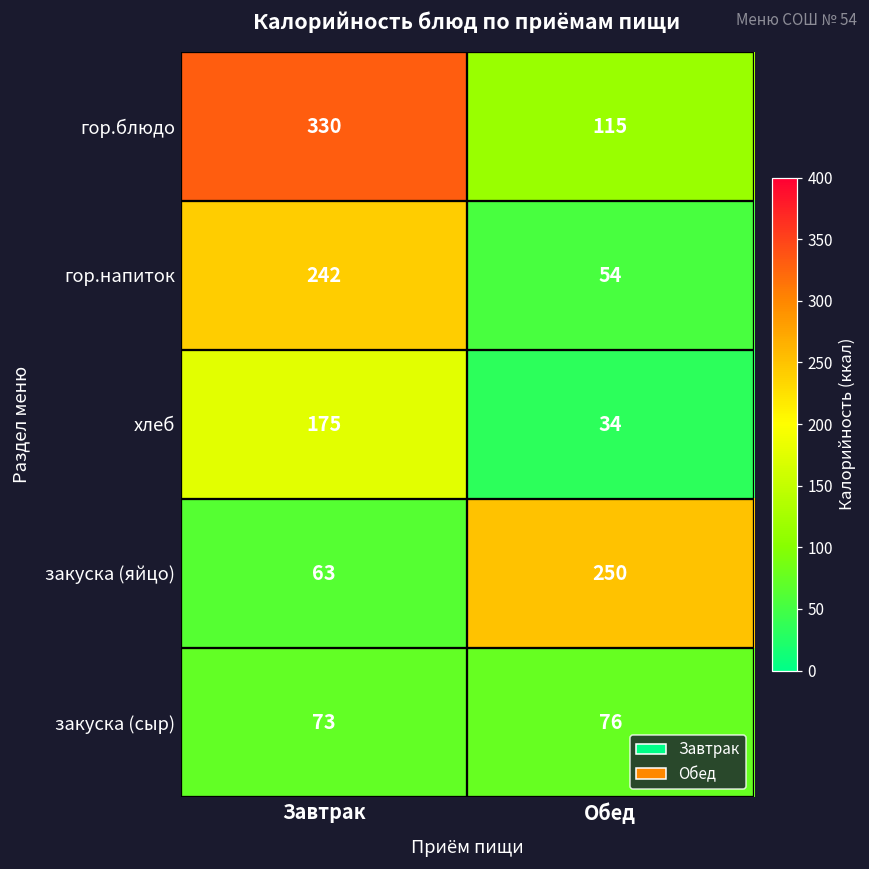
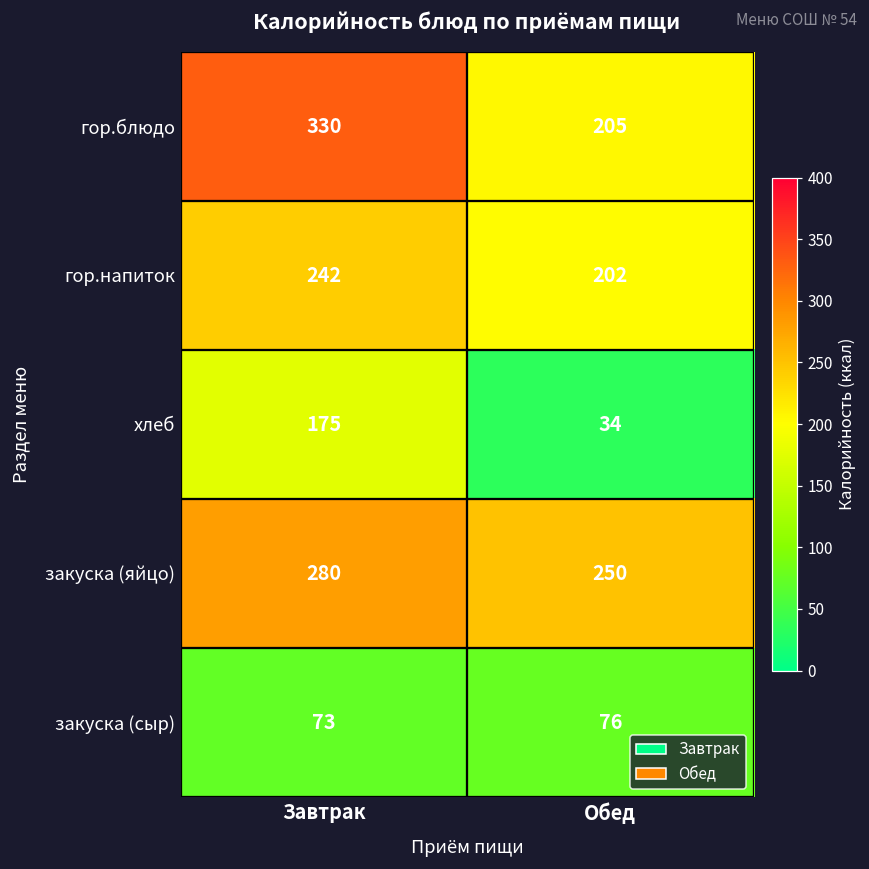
гор.блюдо, Обед: 115 -> 205
гор.напиток, Обед: 54 -> 202
закуска (яйцо), Завтрак: 63 -> 280
